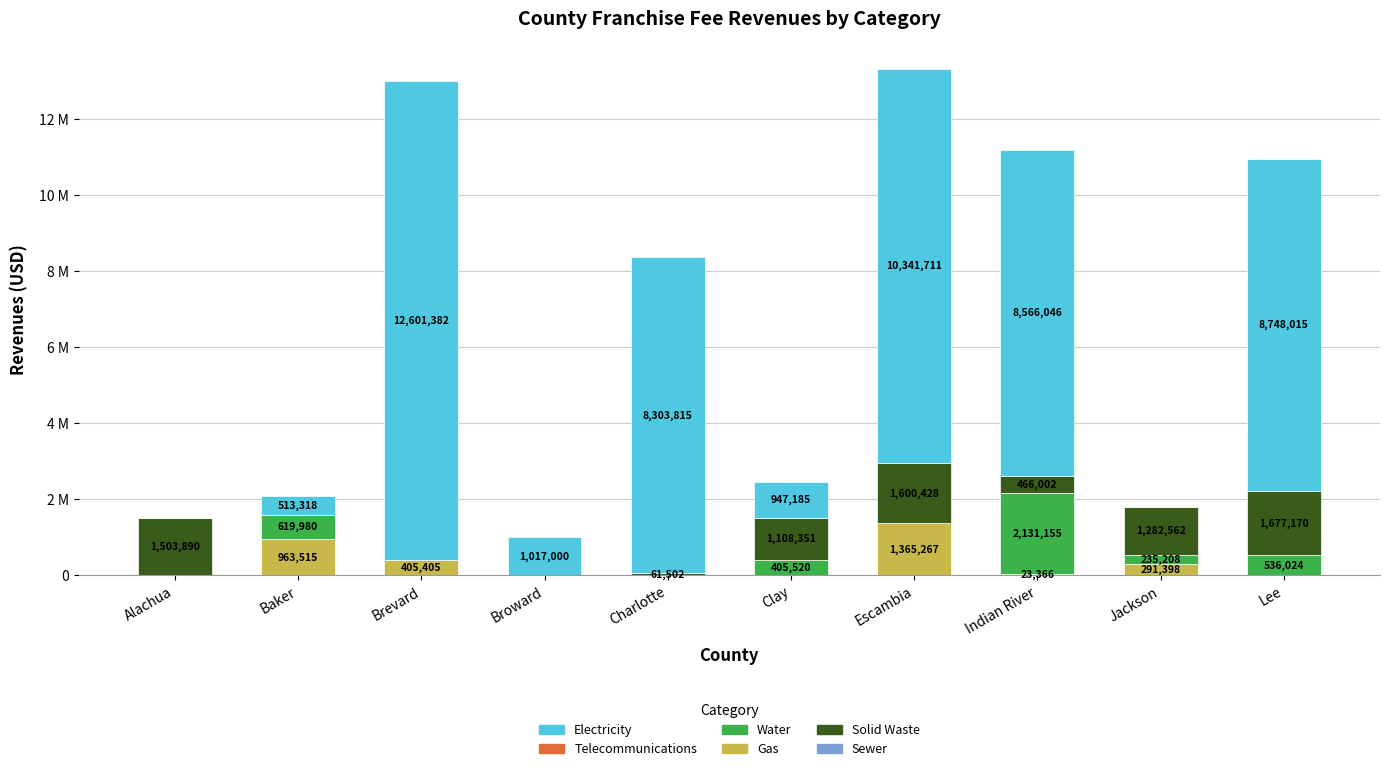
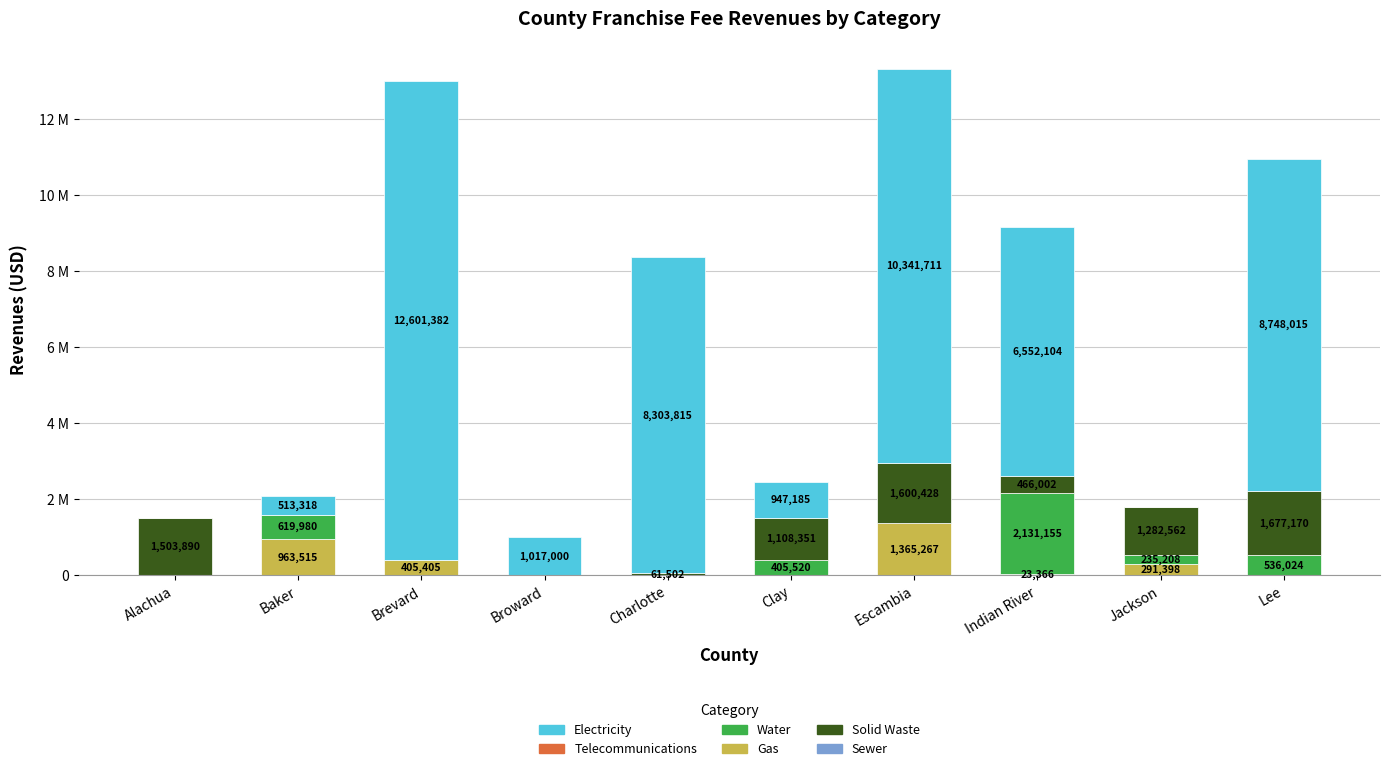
Electricity, Indian River: 8,566,046 -> 6,552,104
